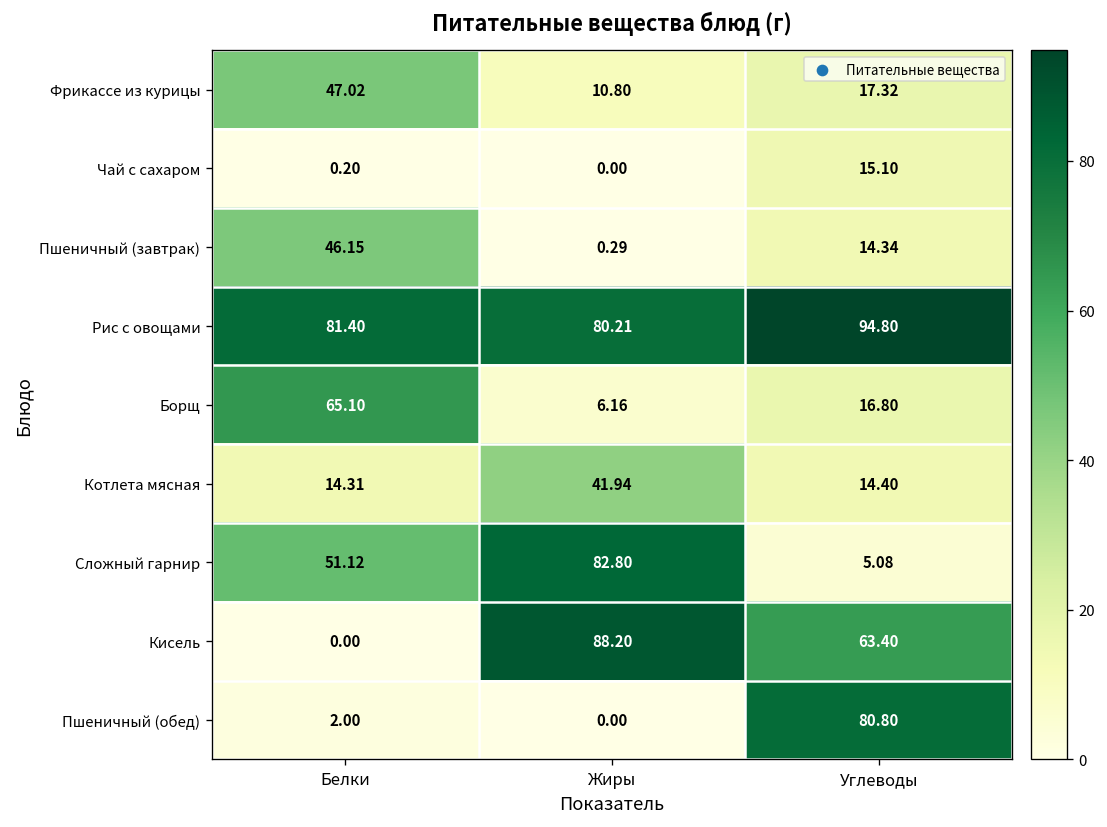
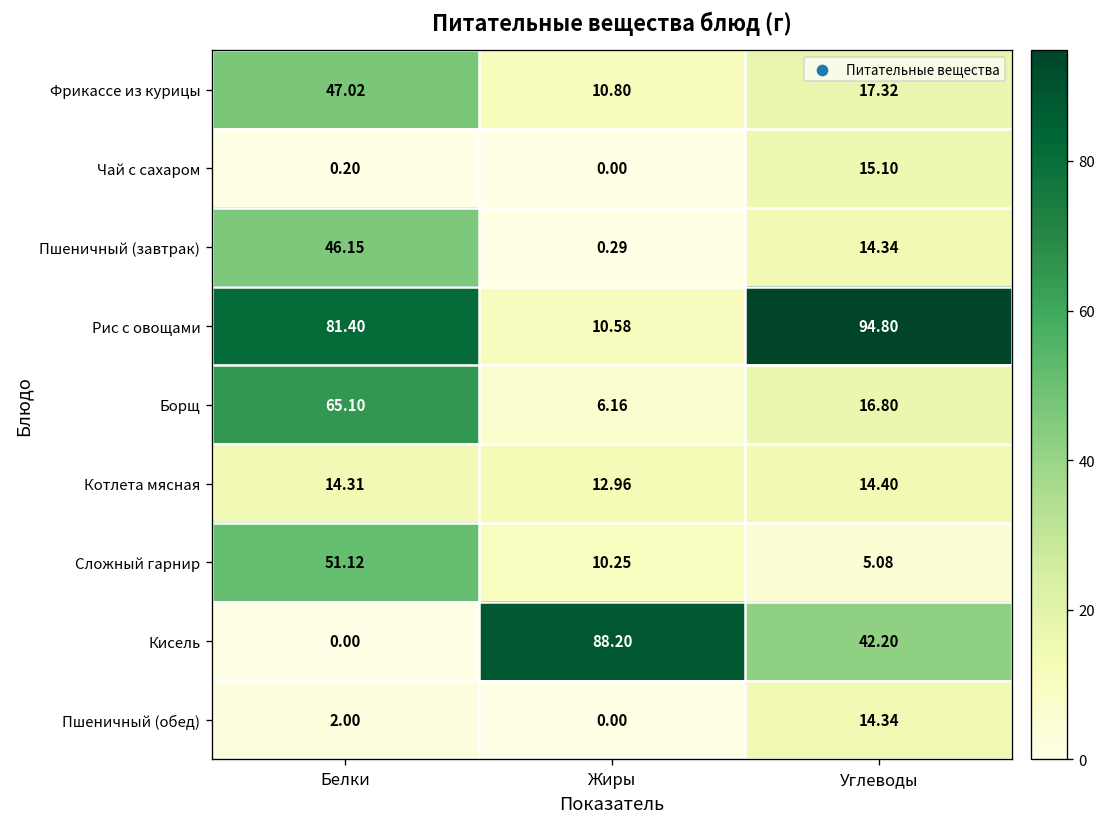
Рис с овощами, Жиры: 80.21 -> 10.58
Котлета мясная, Жиры: 41.94 -> 12.96
Сложный гарнир, Жиры: 82.80 -> 10.25
Кисель, Углеводы: 63.40 -> 42.20
Пшеничный (обед), Углеводы: 80.80 -> 14.34
